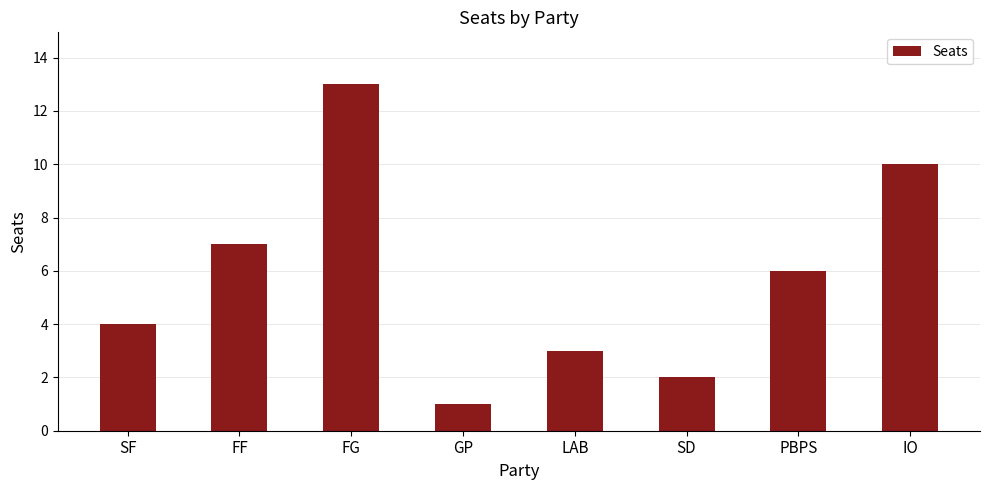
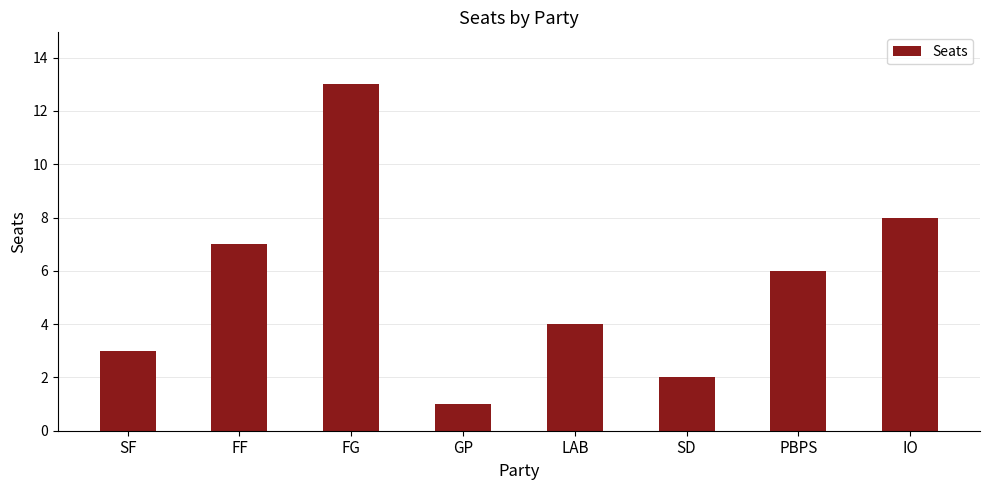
SF: 4 -> 3
LAB: 3 -> 4
IO: 10 -> 8
